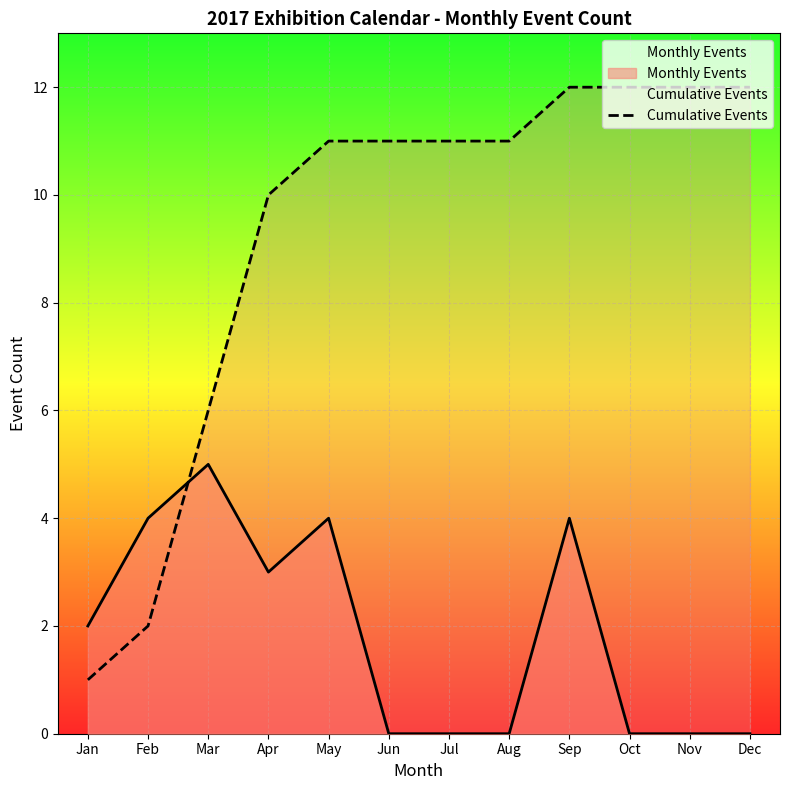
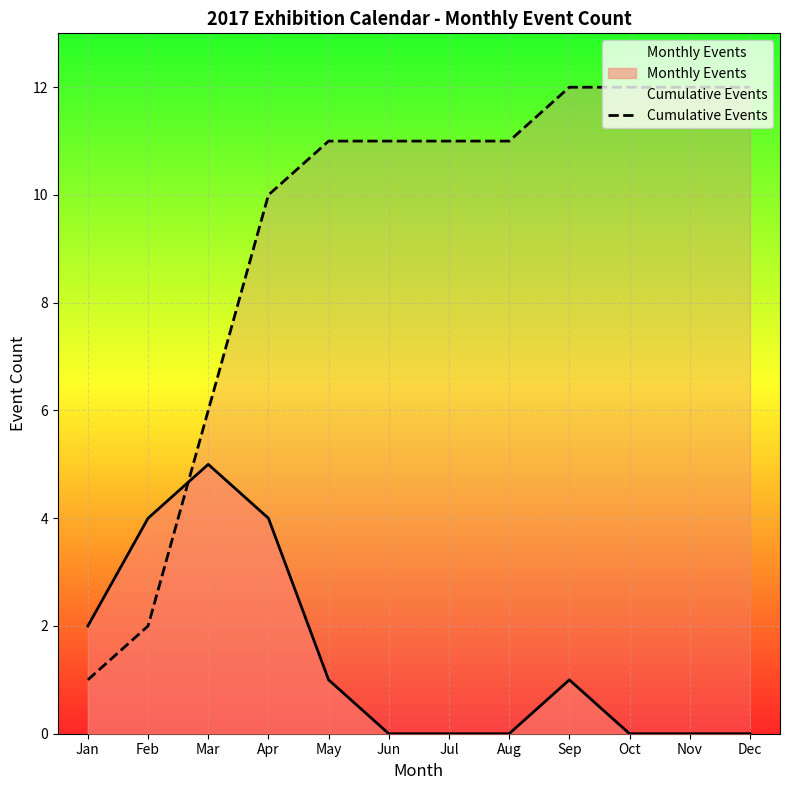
Monthly Events, Apr: 3 -> 4
Monthly Events, May: 4 -> 1
Monthly Events, Sep: 4 -> 1
